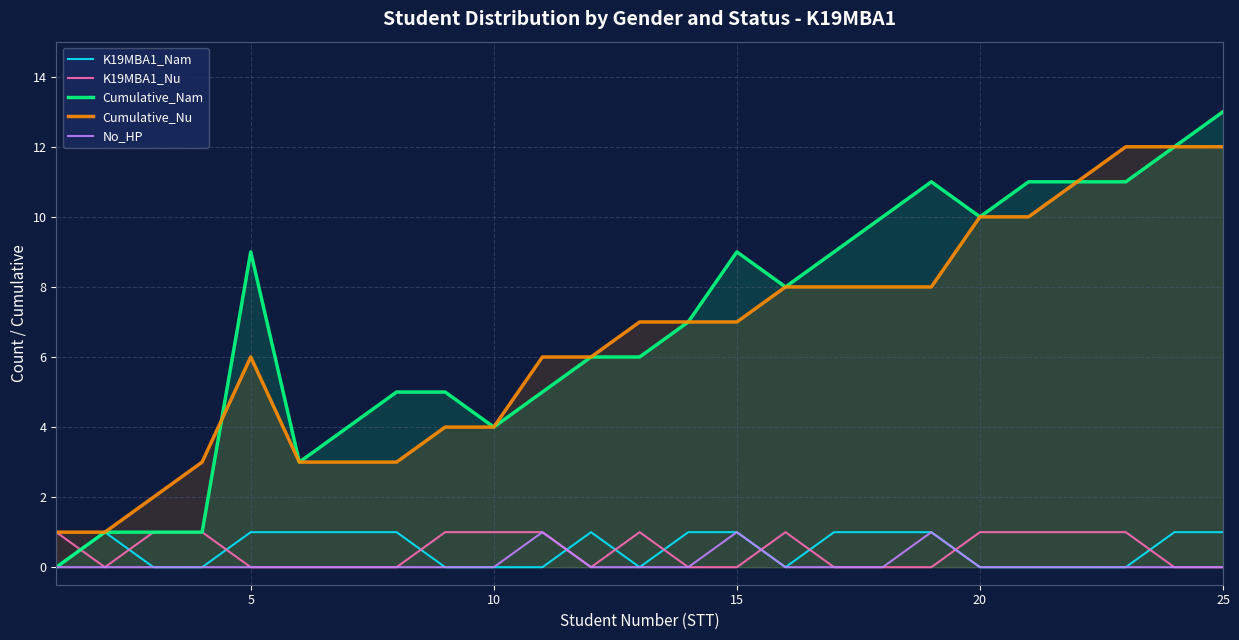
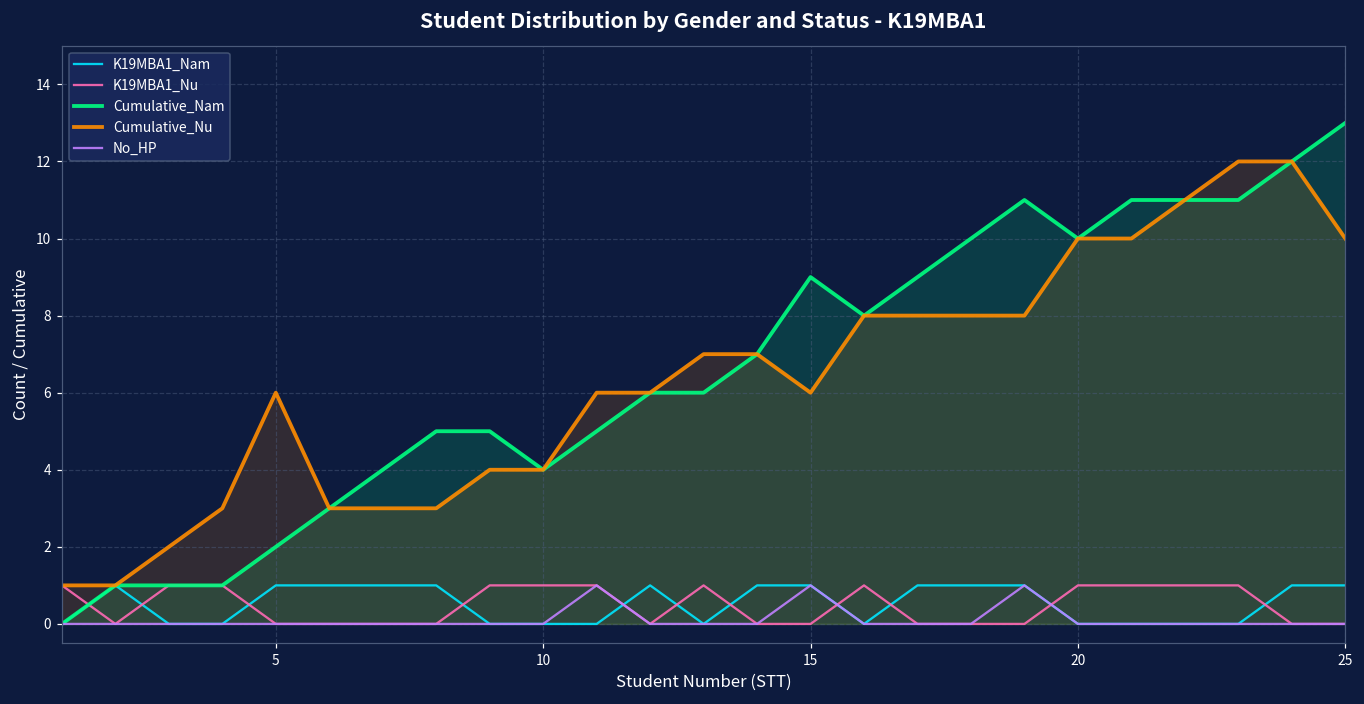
Cumulative_Nam, 5: 9 -> 2
Cumulative_Nu, 15: 7 -> 6
Cumulative_Nu, 25: 12 -> 10
